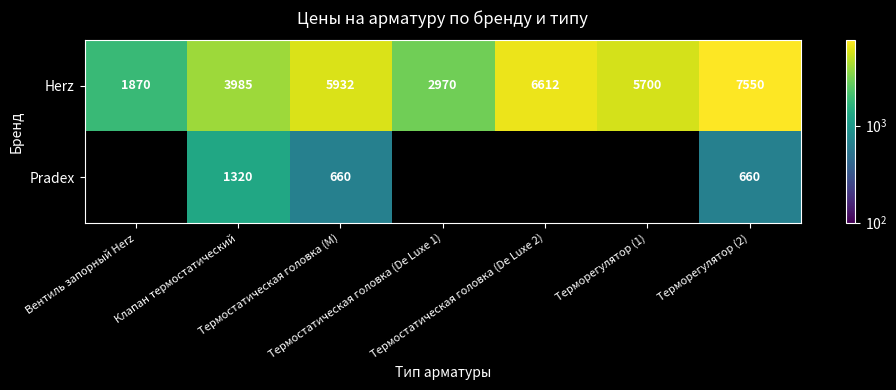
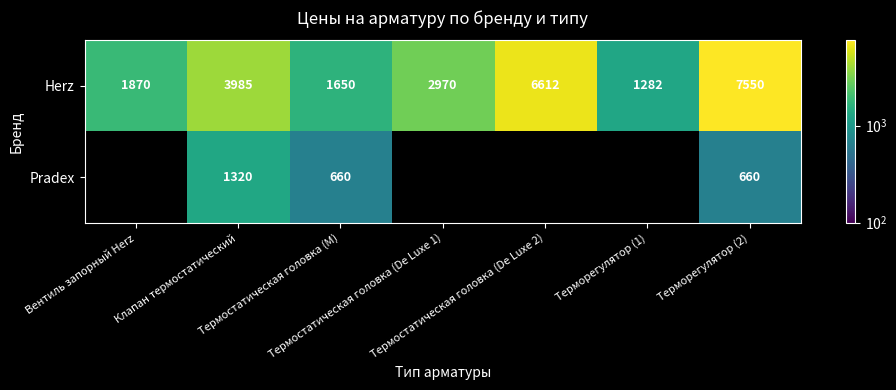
Herz, Термостатическая головка (М): 5932 -> 1650
Herz, Терморегулятор (1): 5700 -> 1282
